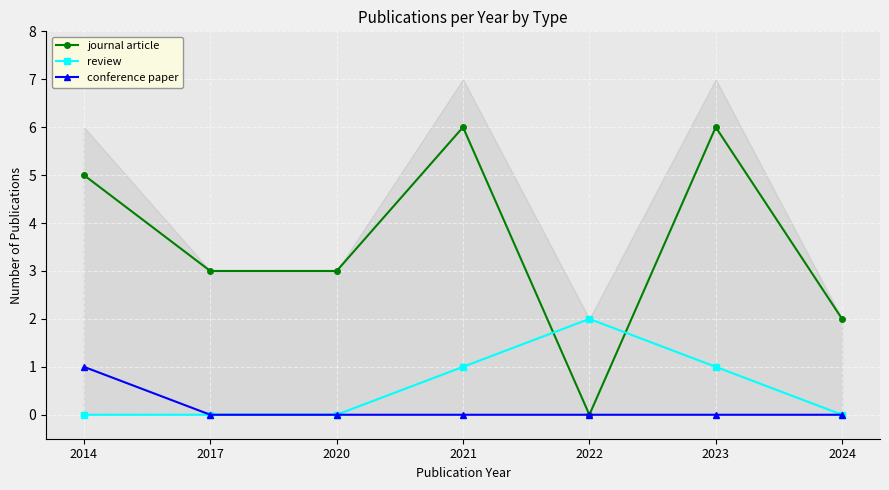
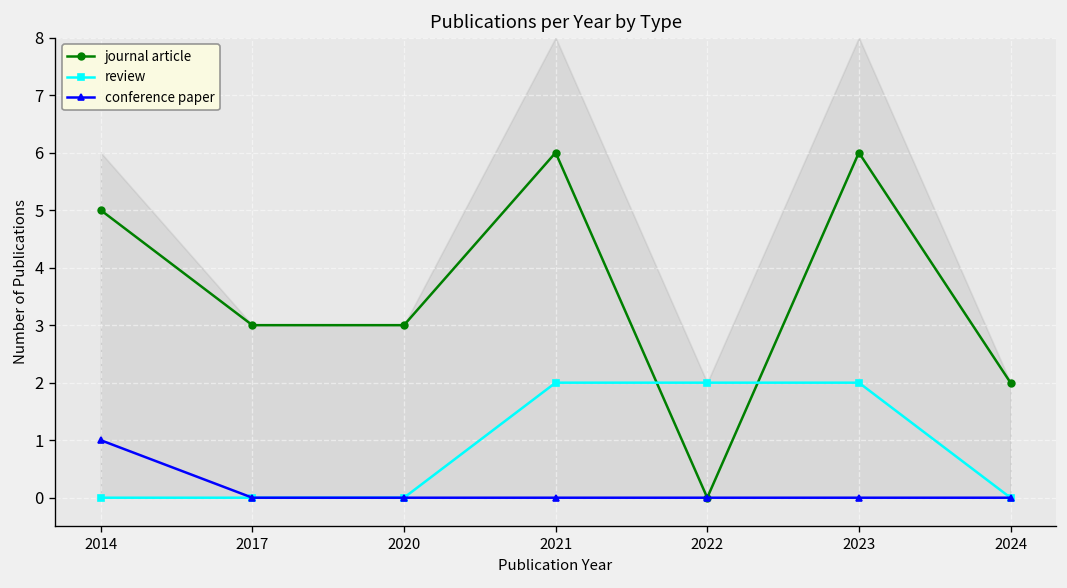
review, 2021: 1 -> 2
review, 2023: 1 -> 2
